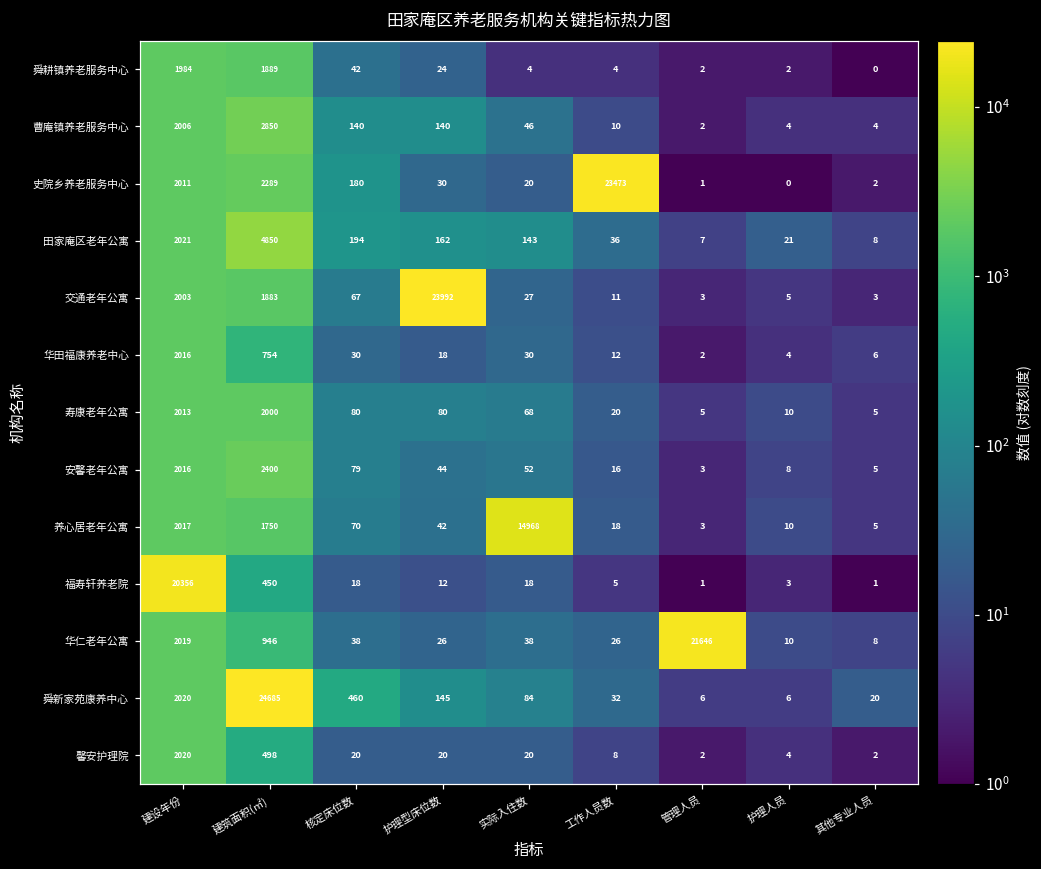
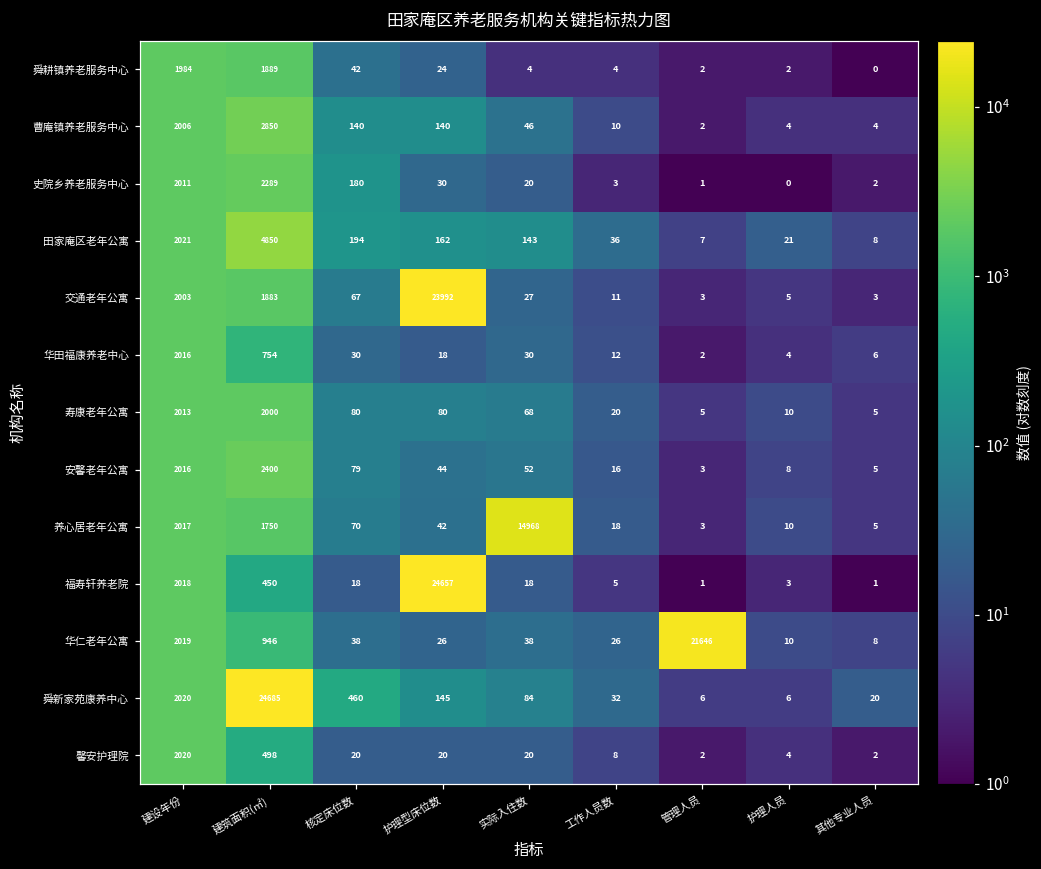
史院乡养老服务中心, 工作人员数: 23473 -> 3
福寿轩养老院, 建设年份: 20356 -> 2018
福寿轩养老院, 护理型床位数: 12 -> 24657
